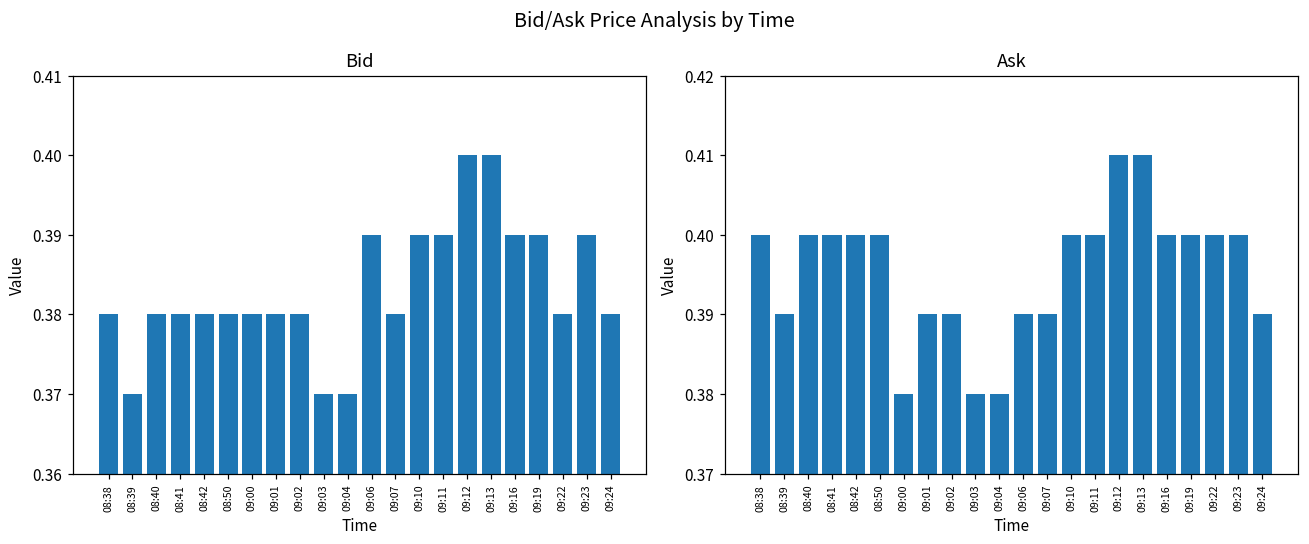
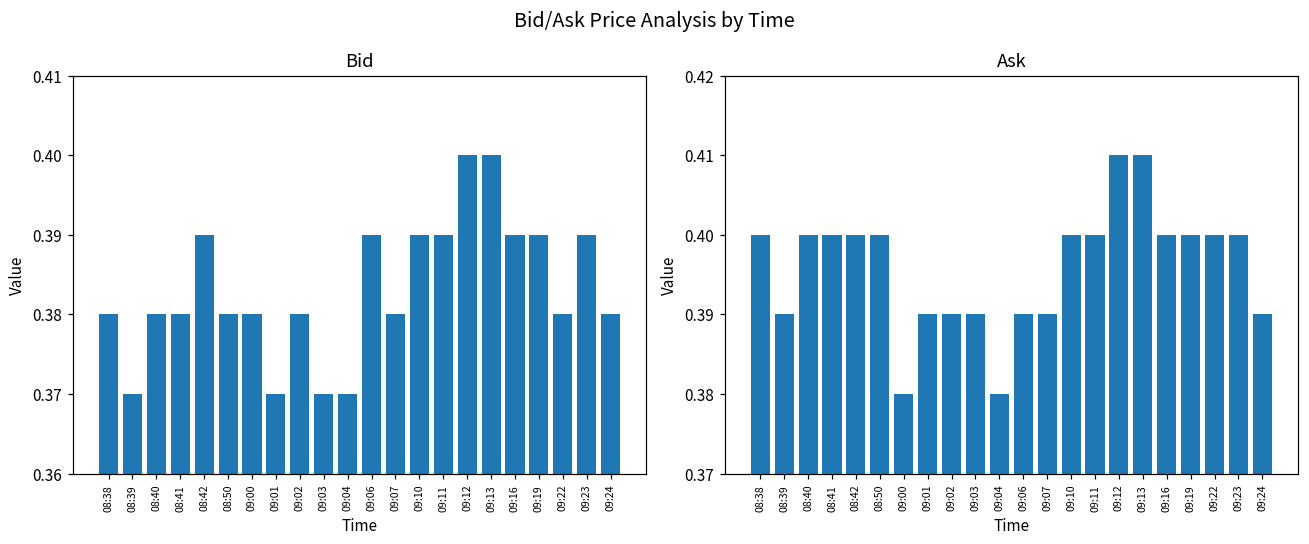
Bid, 08:42: 0.38 -> 0.39
Bid, 09:01: 0.38 -> 0.37
Ask, 09:03: 0.38 -> 0.39
